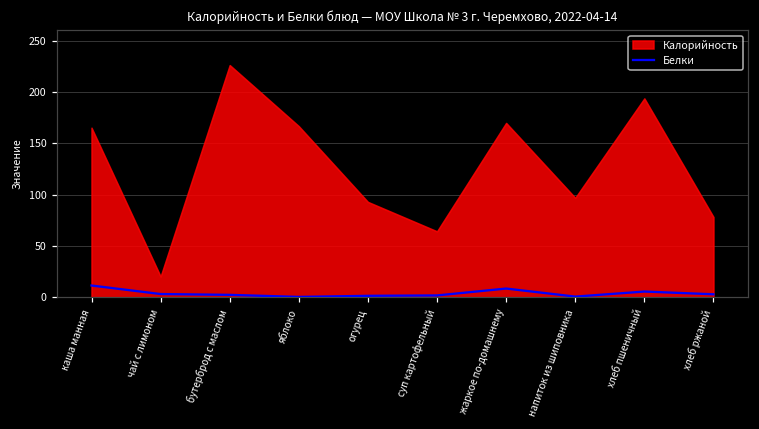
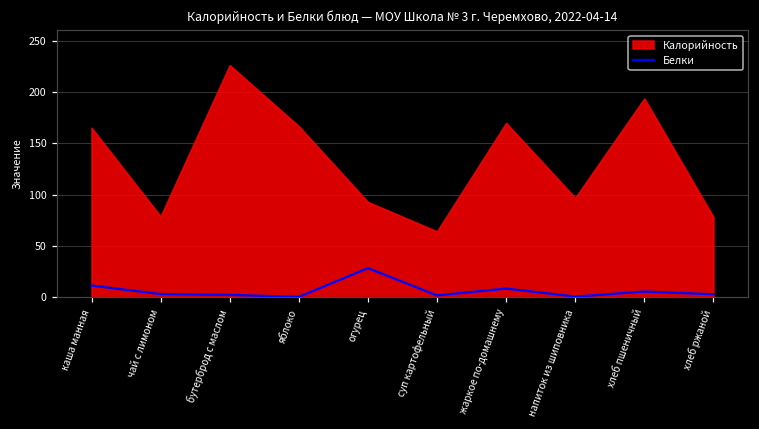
Калорийность, чай с лимоном: 20 -> 80
Белки, огурец: 0 -> 30
